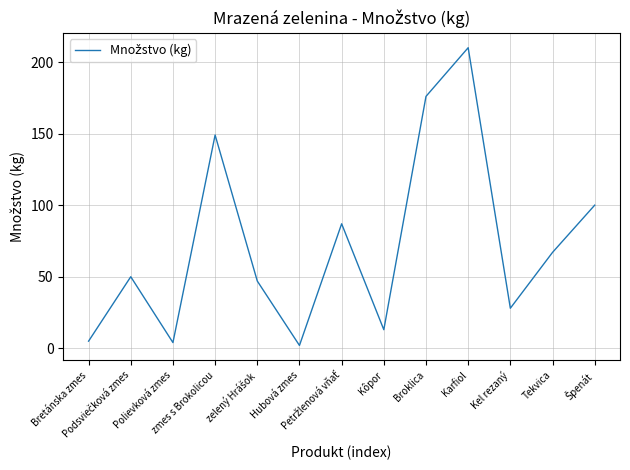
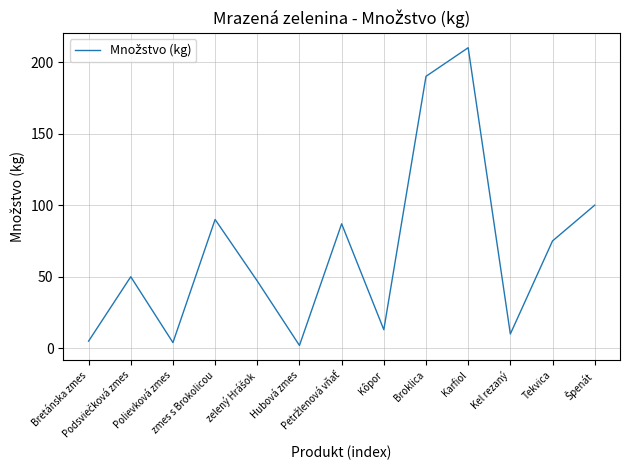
zmes s Brokolicou: 149 -> 90
Broklica: 176 -> 190
Kel rezaný: 28 -> 10
Tekvica: 67 -> 75
